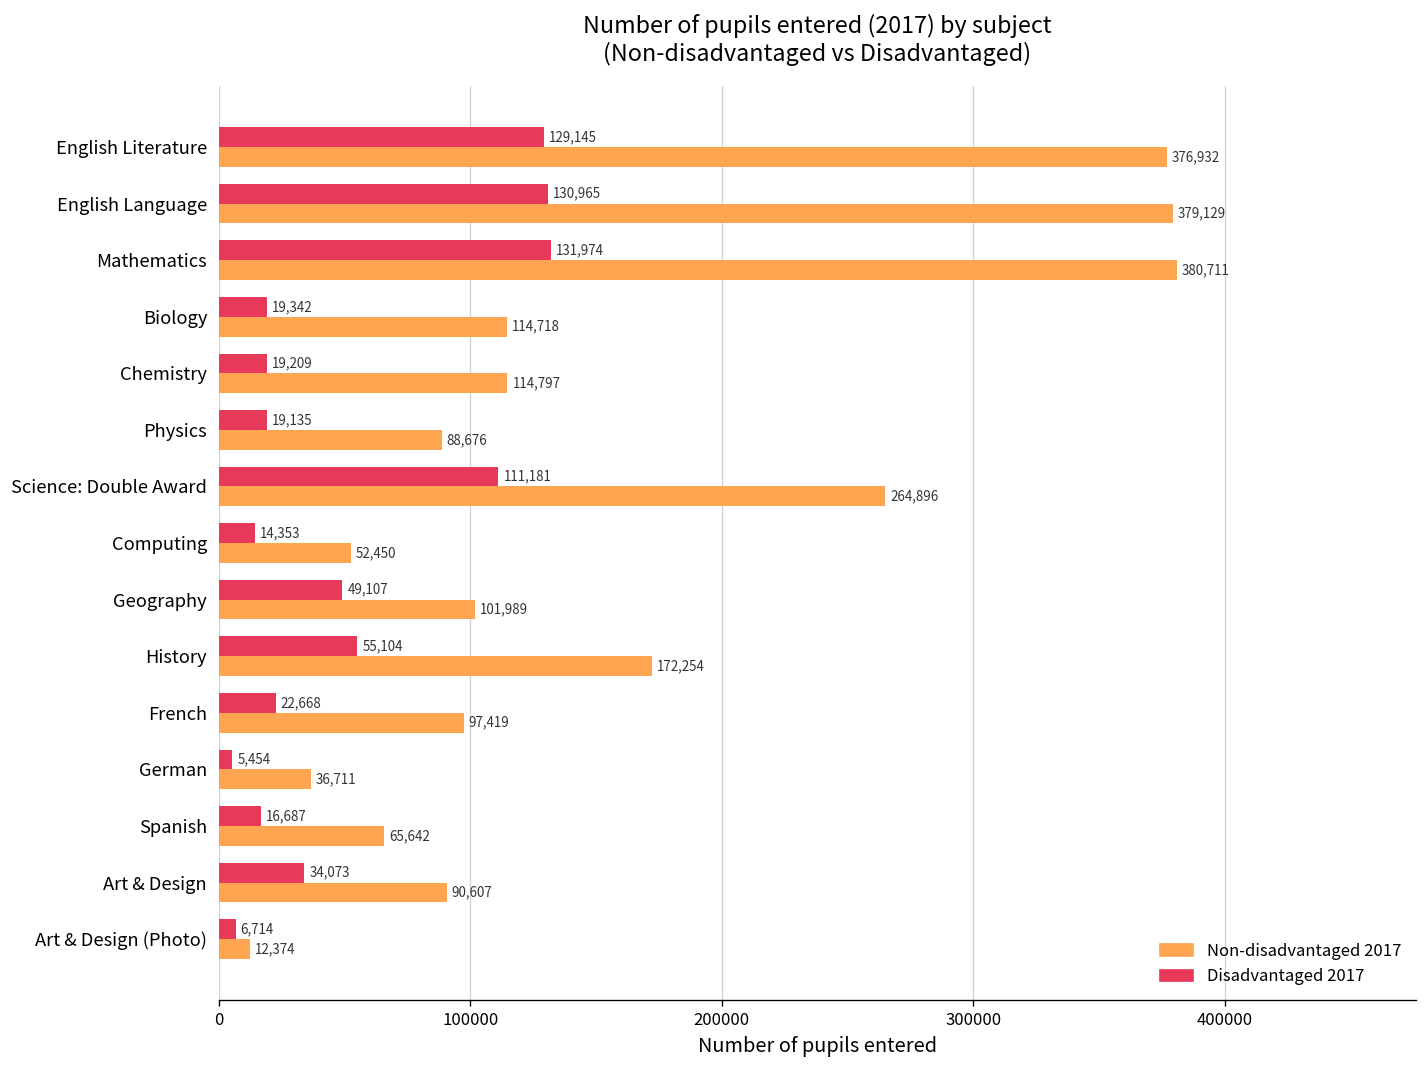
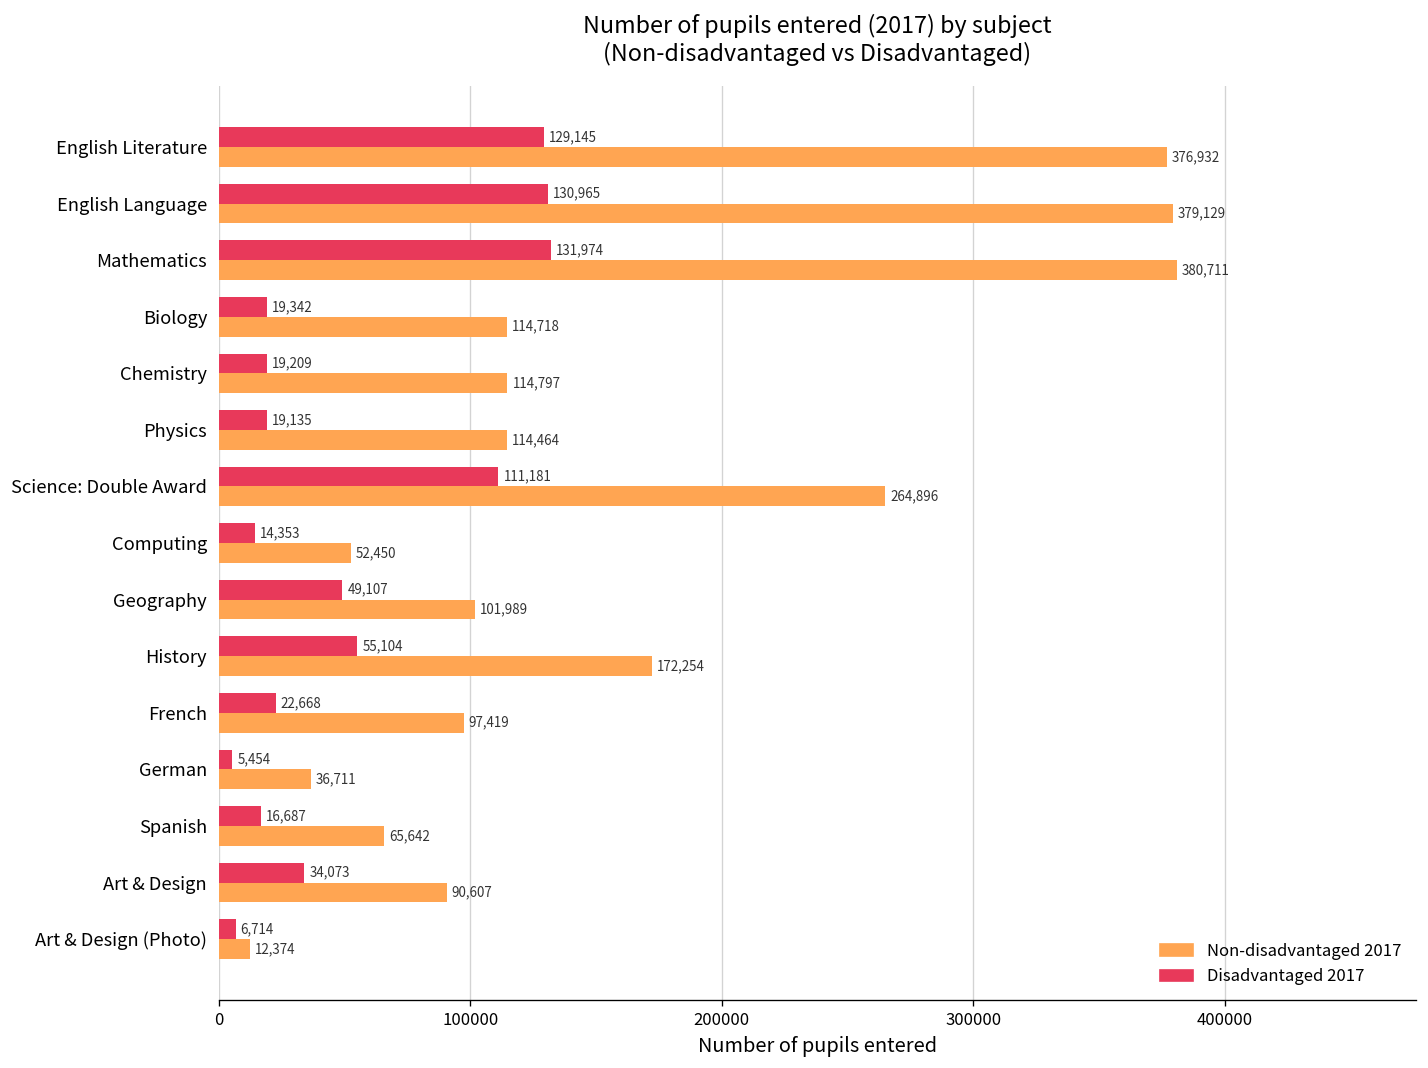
Non-disadvantaged 2017, Physics: 88,676 -> 114,464
